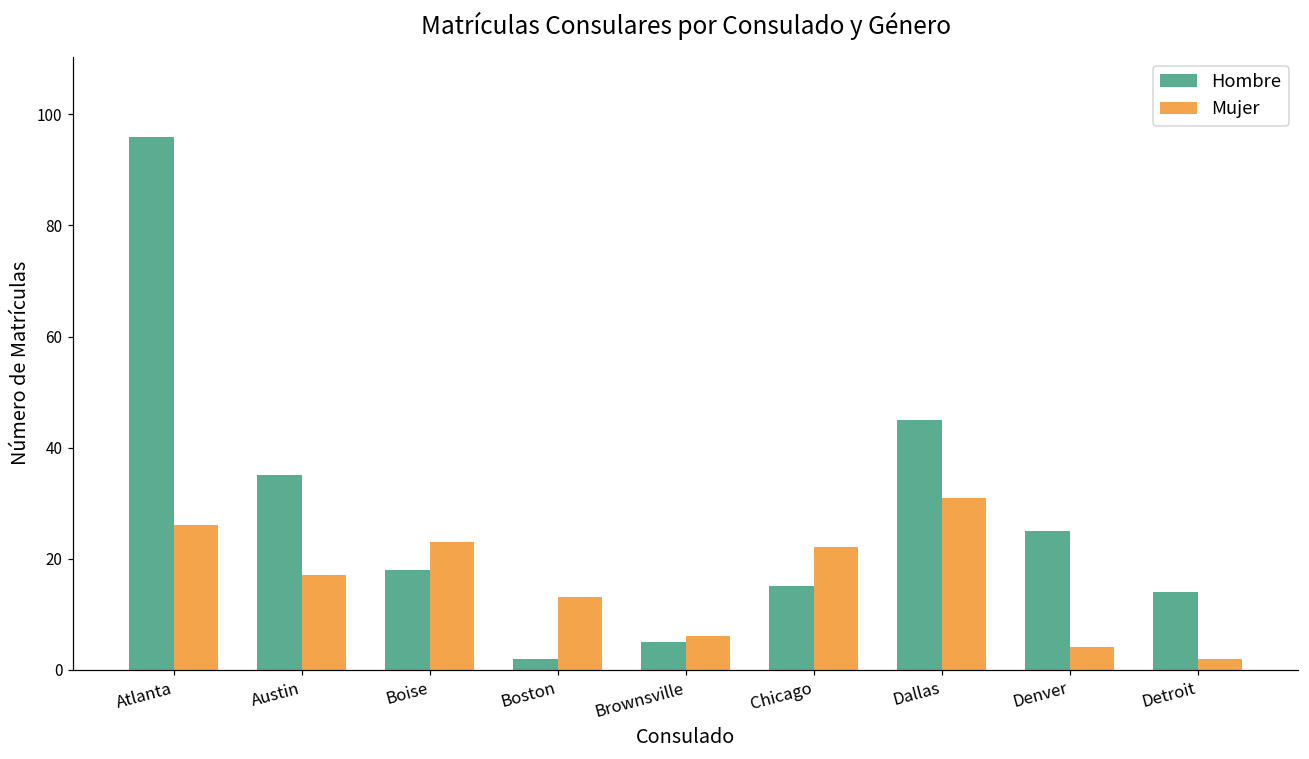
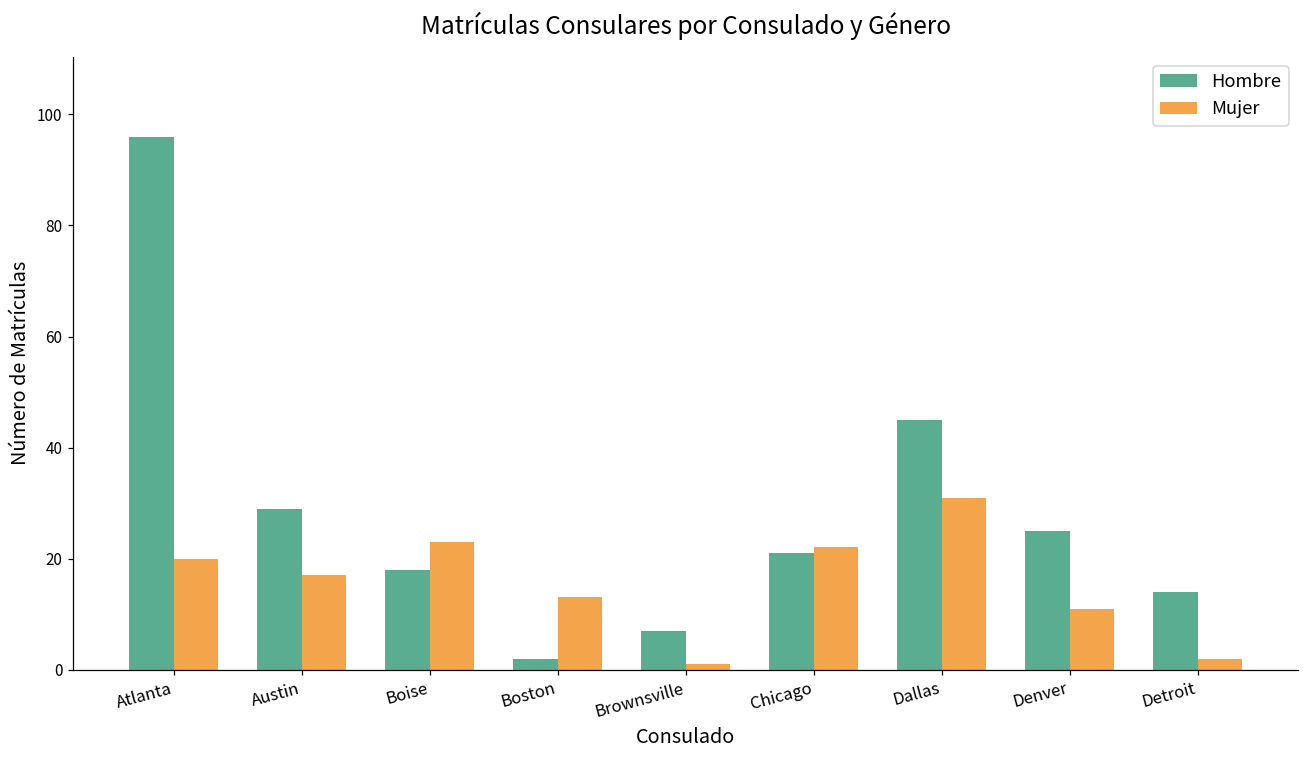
Mujer, Atlanta: 26 -> 20
Hombre, Austin: 35 -> 29
Hombre, Brownsville: 5 -> 7
Mujer, Brownsville: 6 -> 1
Hombre, Chicago: 15 -> 21
Mujer, Denver: 4 -> 11
